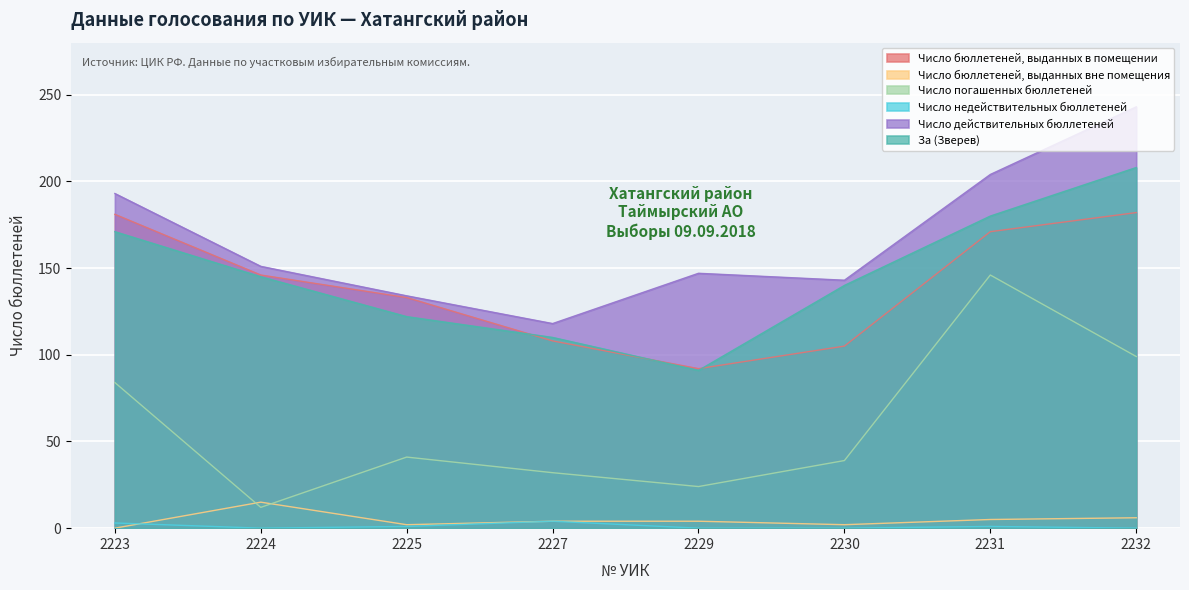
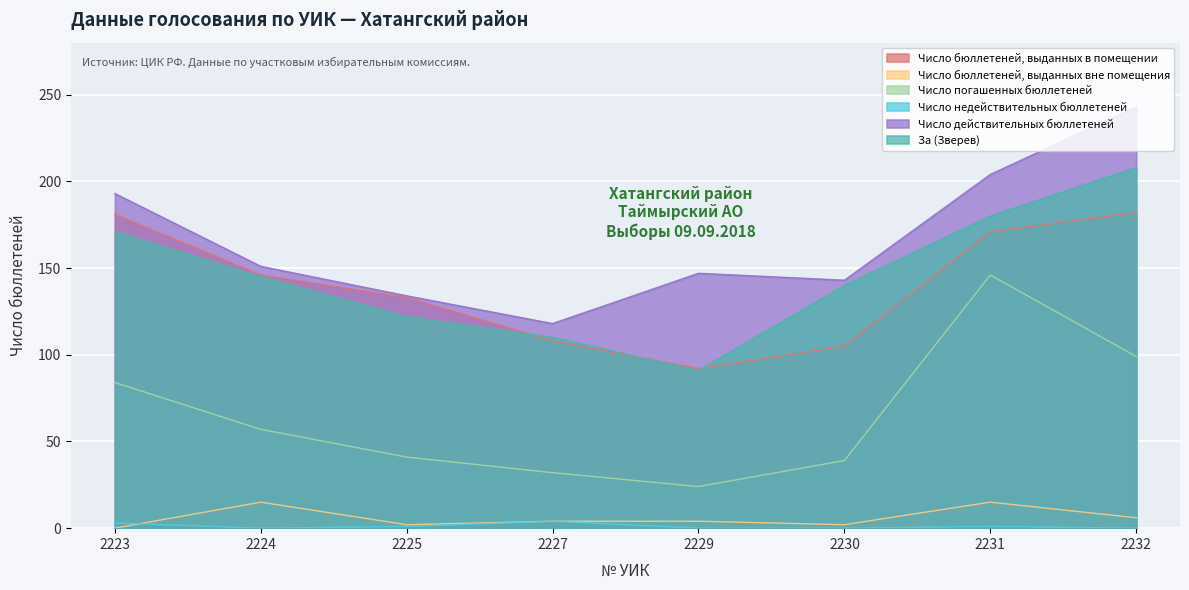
Число погашенных бюллетеней, 2224: 12 -> 57
Число бюллетеней, выданных вне помещения, 2231: 5 -> 15
